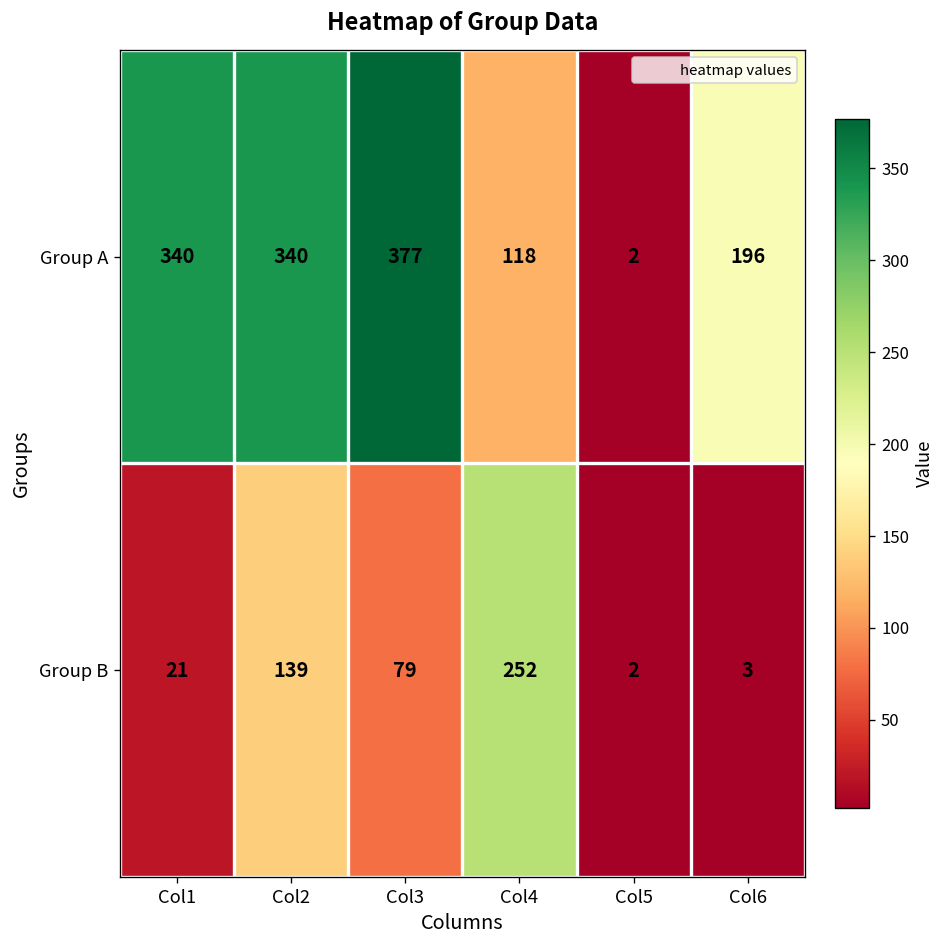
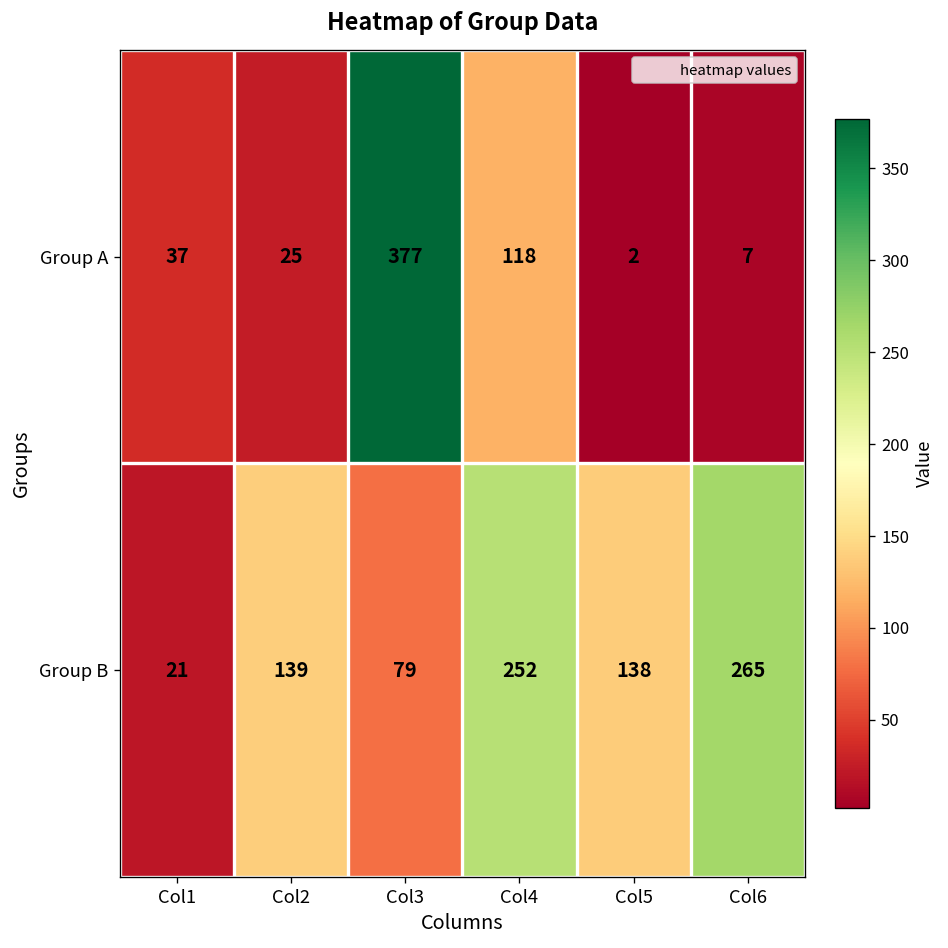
Group A, Col1: 340 -> 37
Group A, Col2: 340 -> 25
Group A, Col6: 196 -> 7
Group B, Col5: 2 -> 138
Group B, Col6: 3 -> 265
